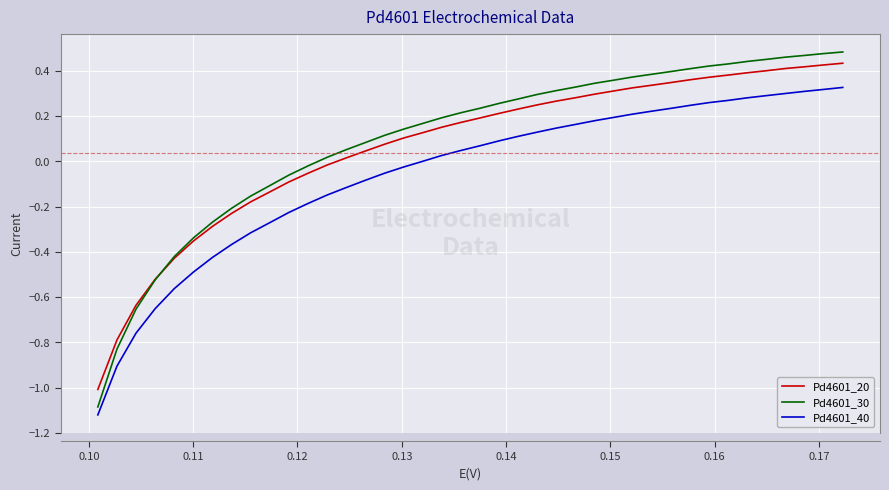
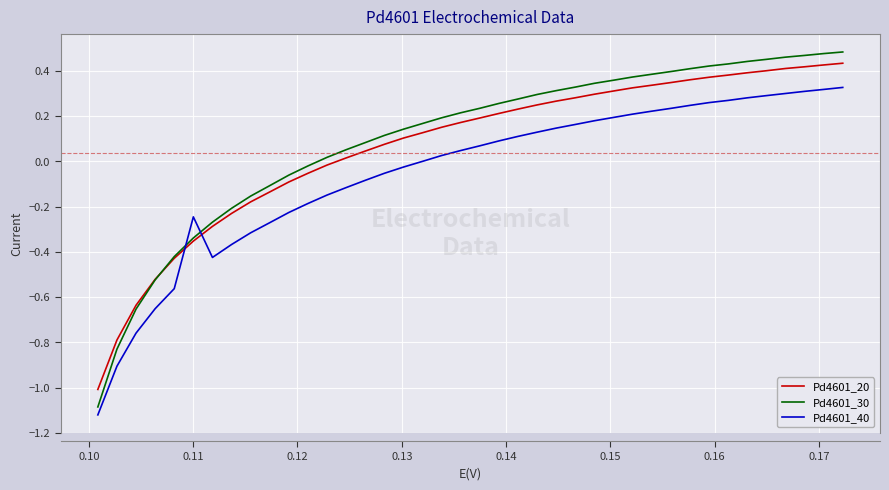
Pd4601_40, 0.11: -0.49 -> -0.25
